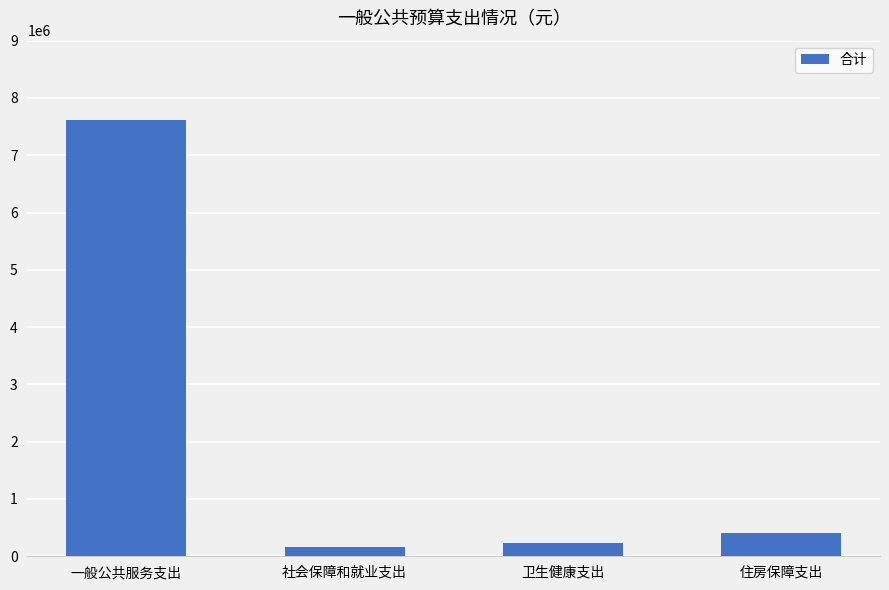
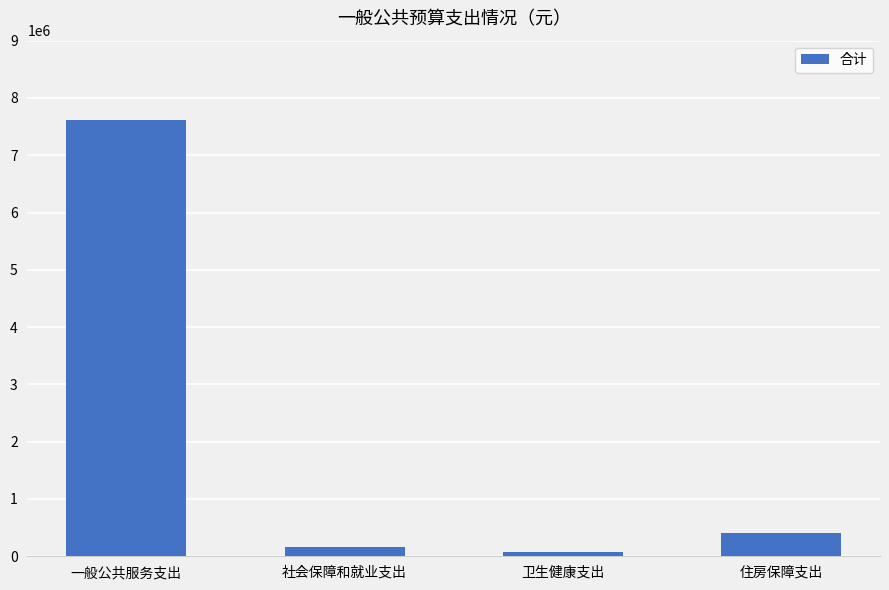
卫生健康支出: 200000 -> 100000
